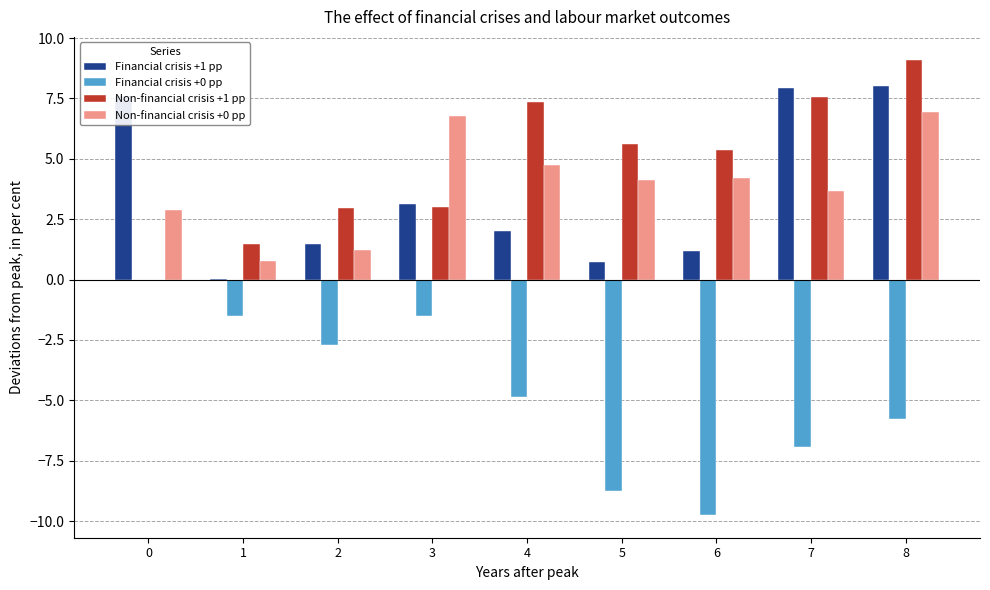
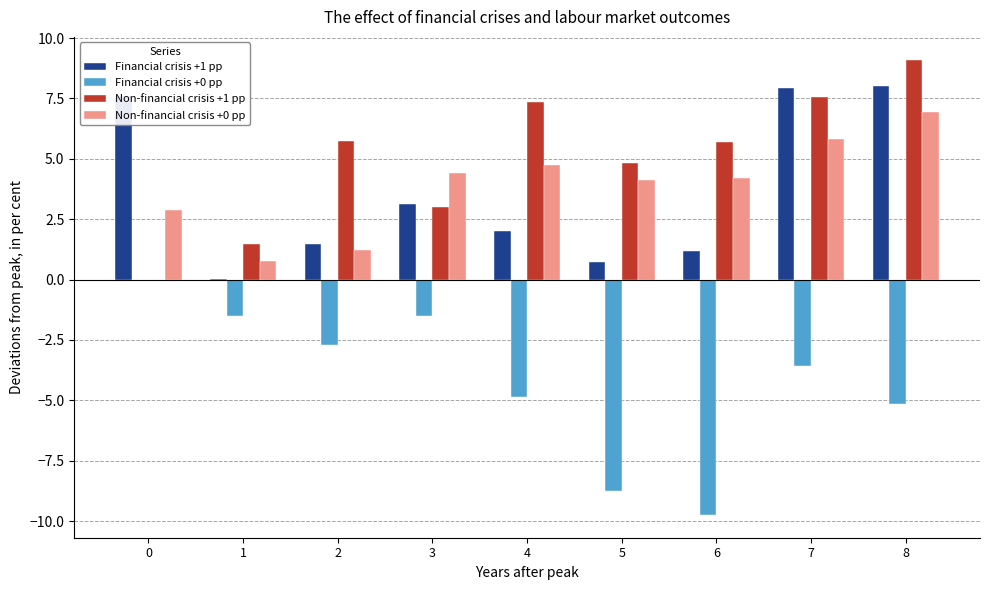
Non-financial crisis +1 pp, 2: 2.9 -> 5.8
Non-financial crisis +0 pp, 3: 6.8 -> 4.4
Non-financial crisis +1 pp, 5: 5.6 -> 4.8
Non-financial crisis +1 pp, 6: 5.4 -> 5.7
Financial crisis +0 pp, 7: -7.0 -> -3.6
Non-financial crisis +0 pp, 7: 3.7 -> 5.8
Financial crisis +0 pp, 8: -5.8 -> -5.2
